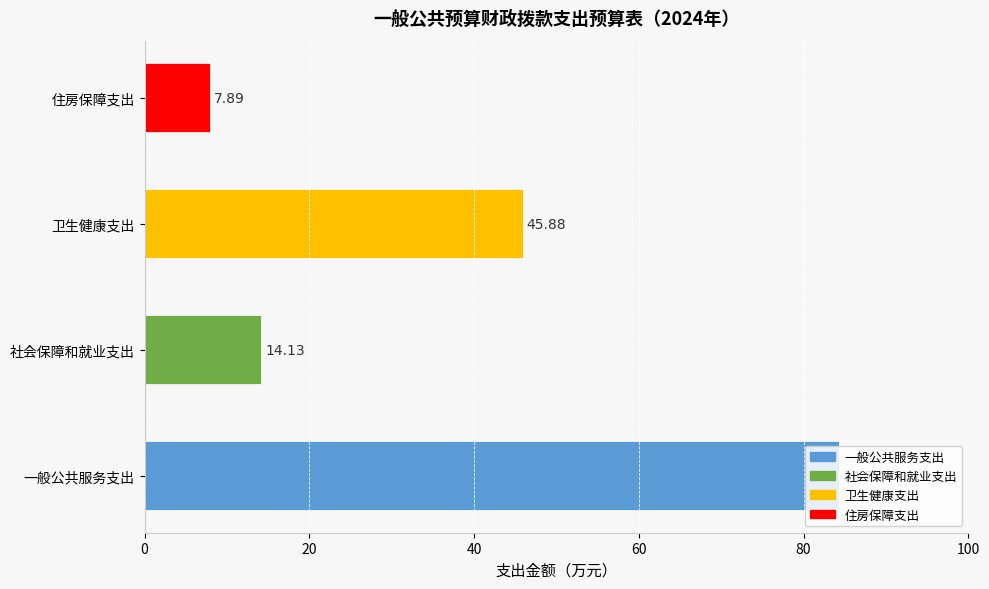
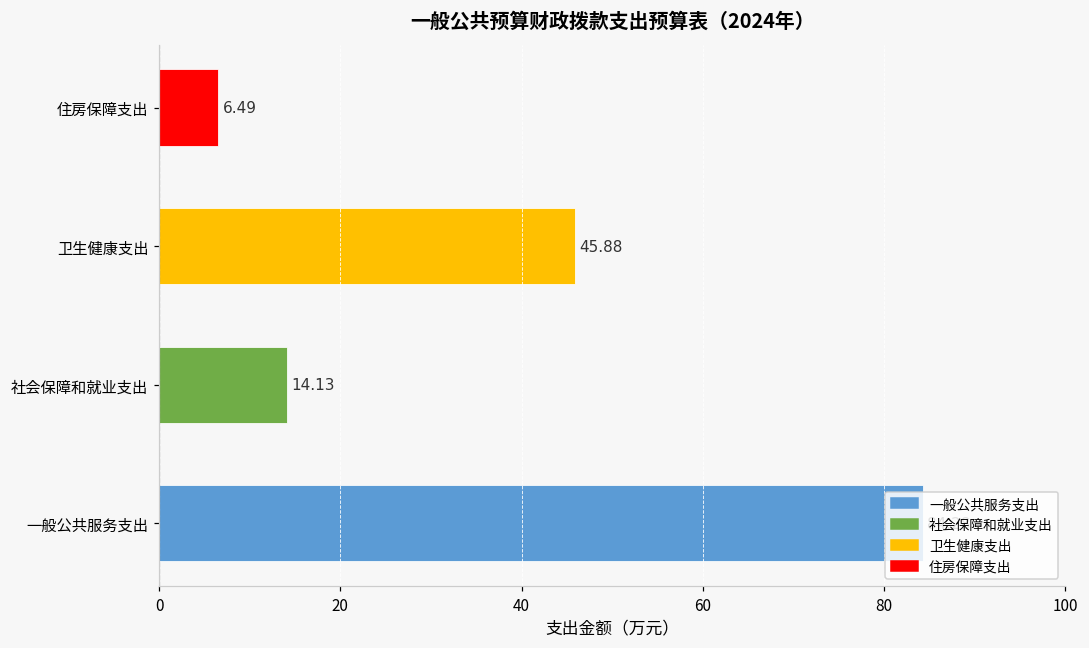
住房保障支出: 7.89 -> 6.49
